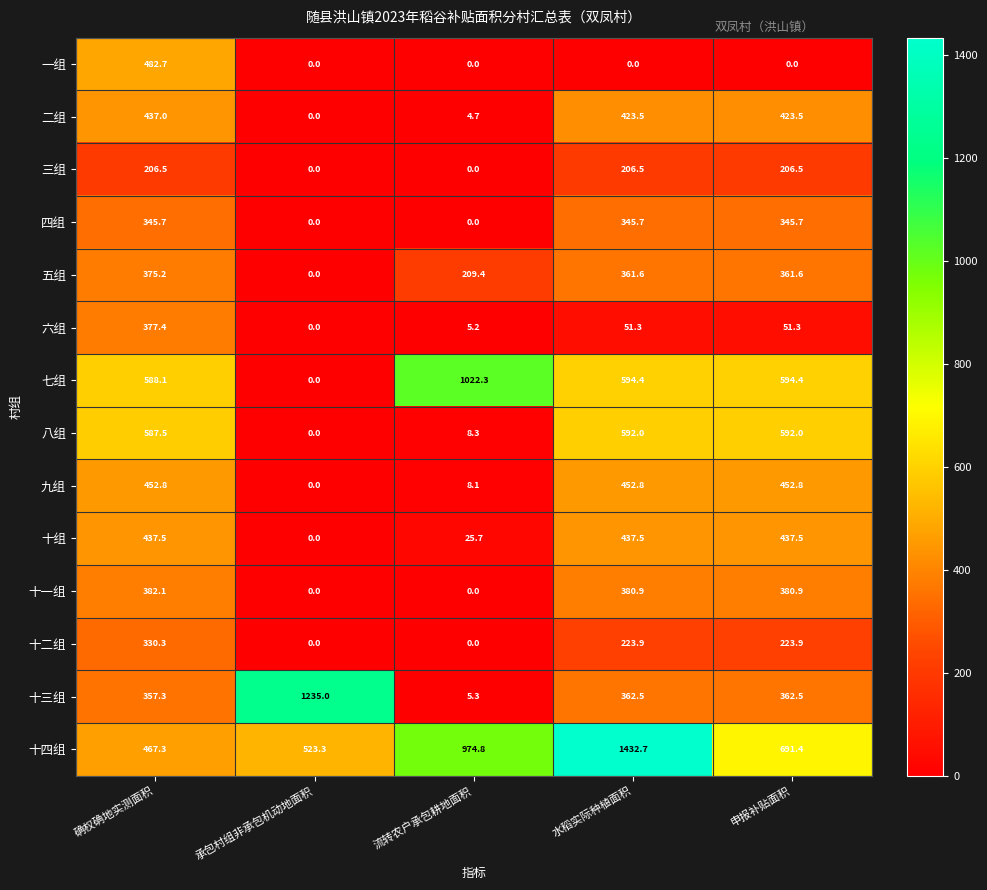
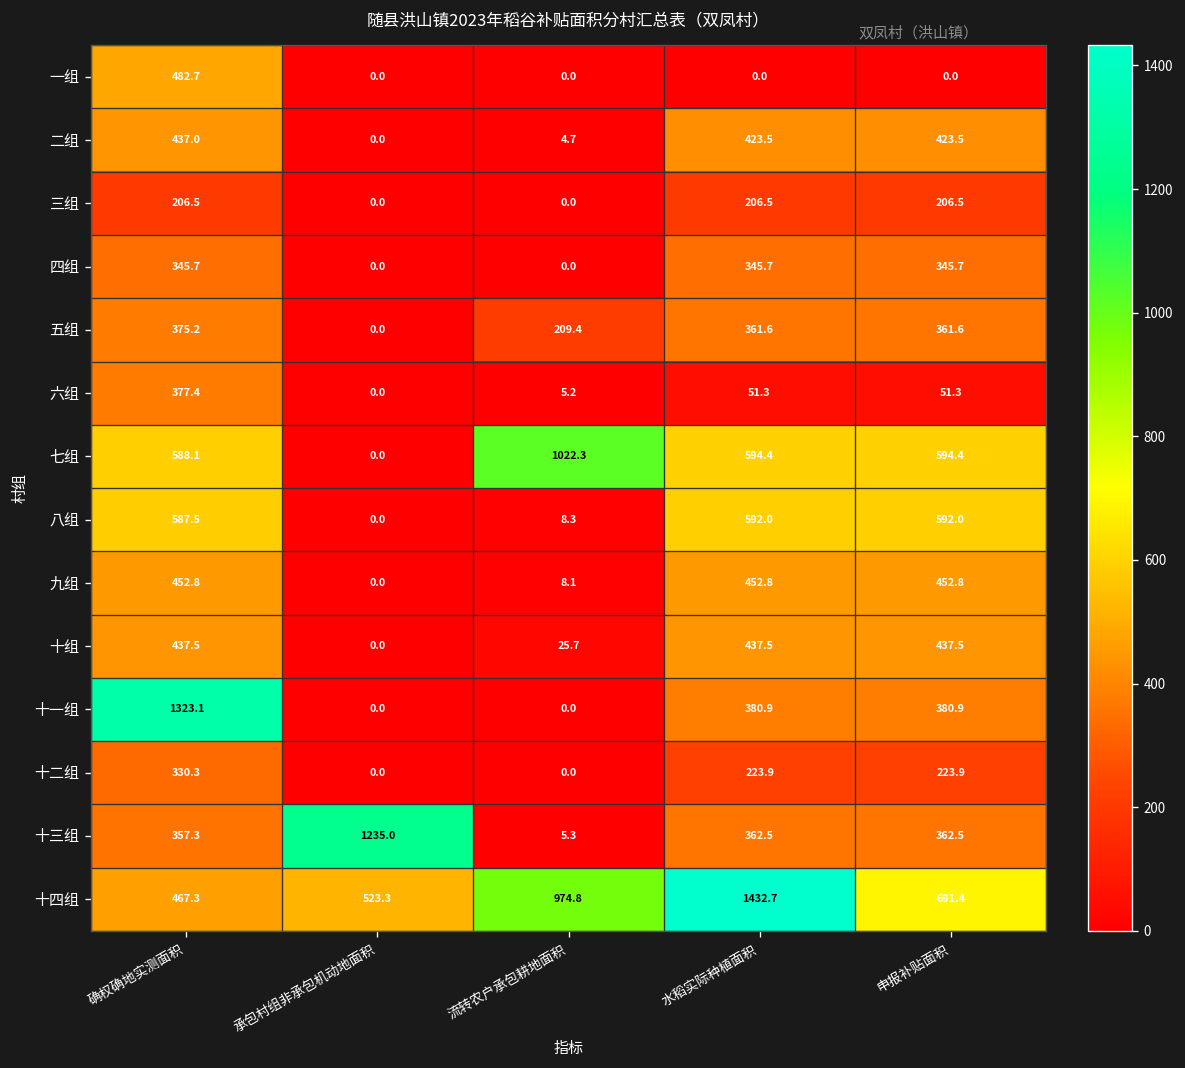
十一组, 确权确地实测面积: 382.1 -> 1323.1
